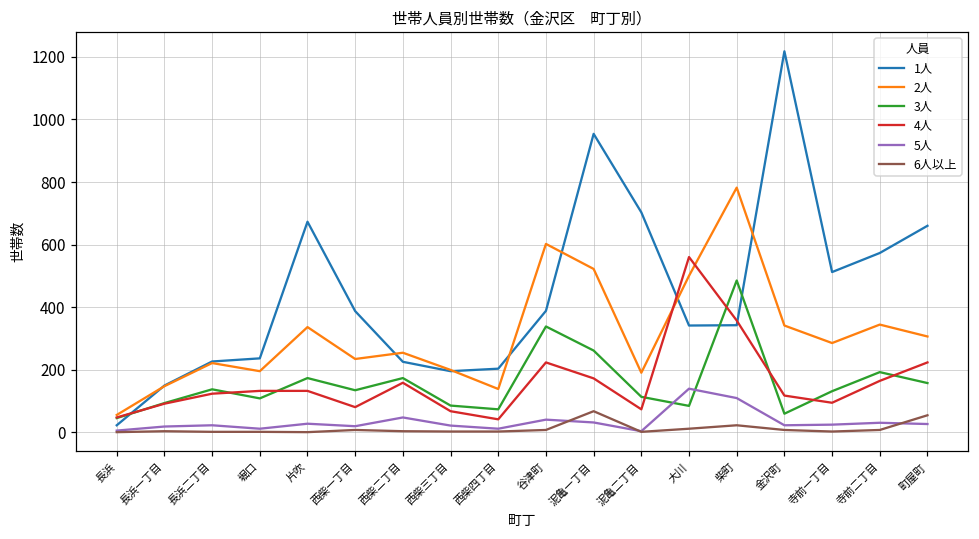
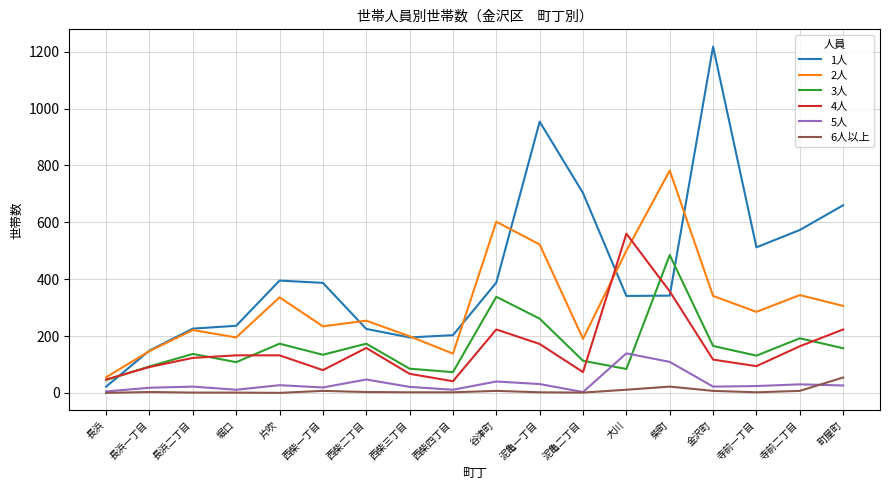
1人, 片吹: 670 -> 400
6人以上, 泥亀一丁目: 70 -> 0
3人, 金沢町: 60 -> 170
